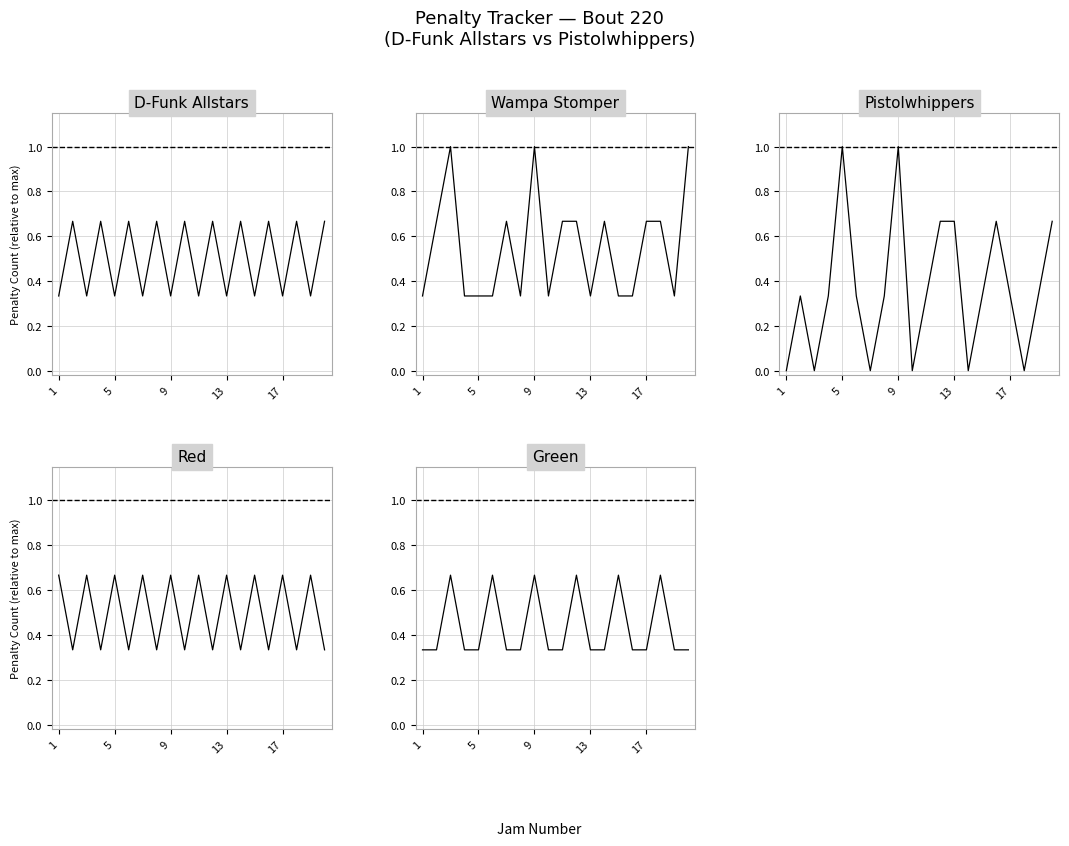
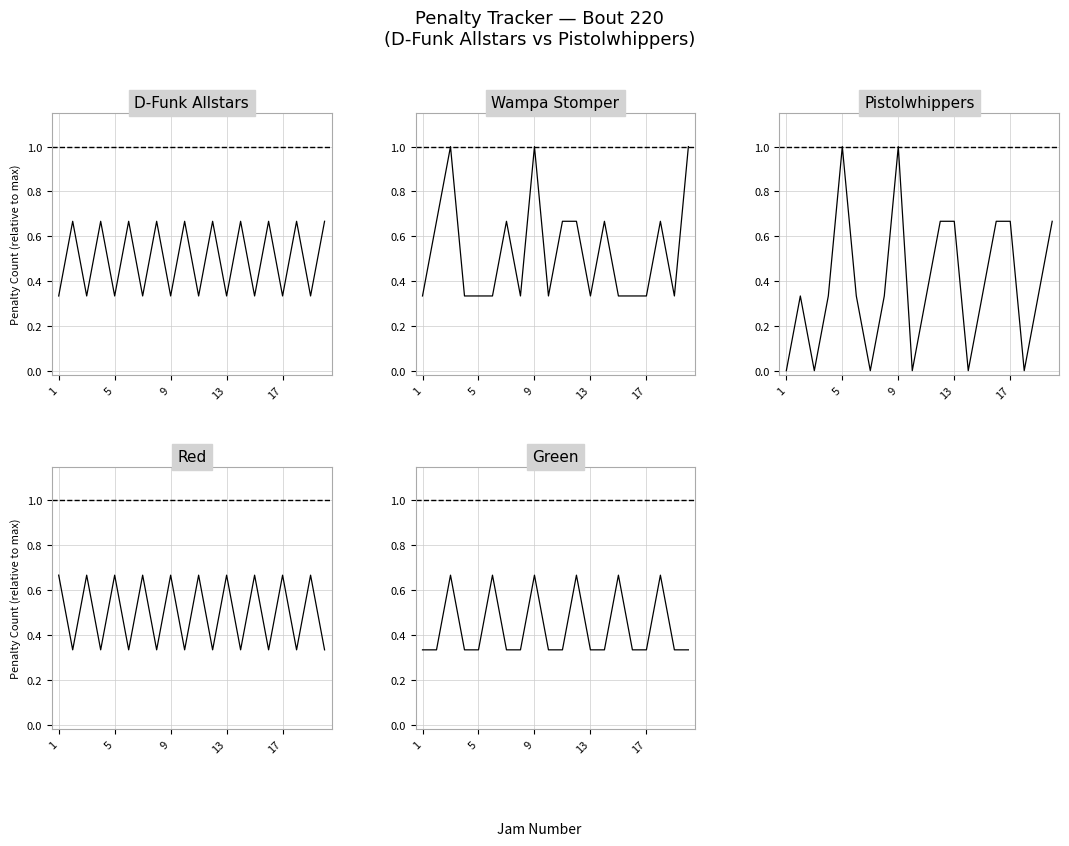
Wampa Stomper, 17: 0.67 -> 0.33
Pistolwhippers, 17: 0.33 -> 0.67
